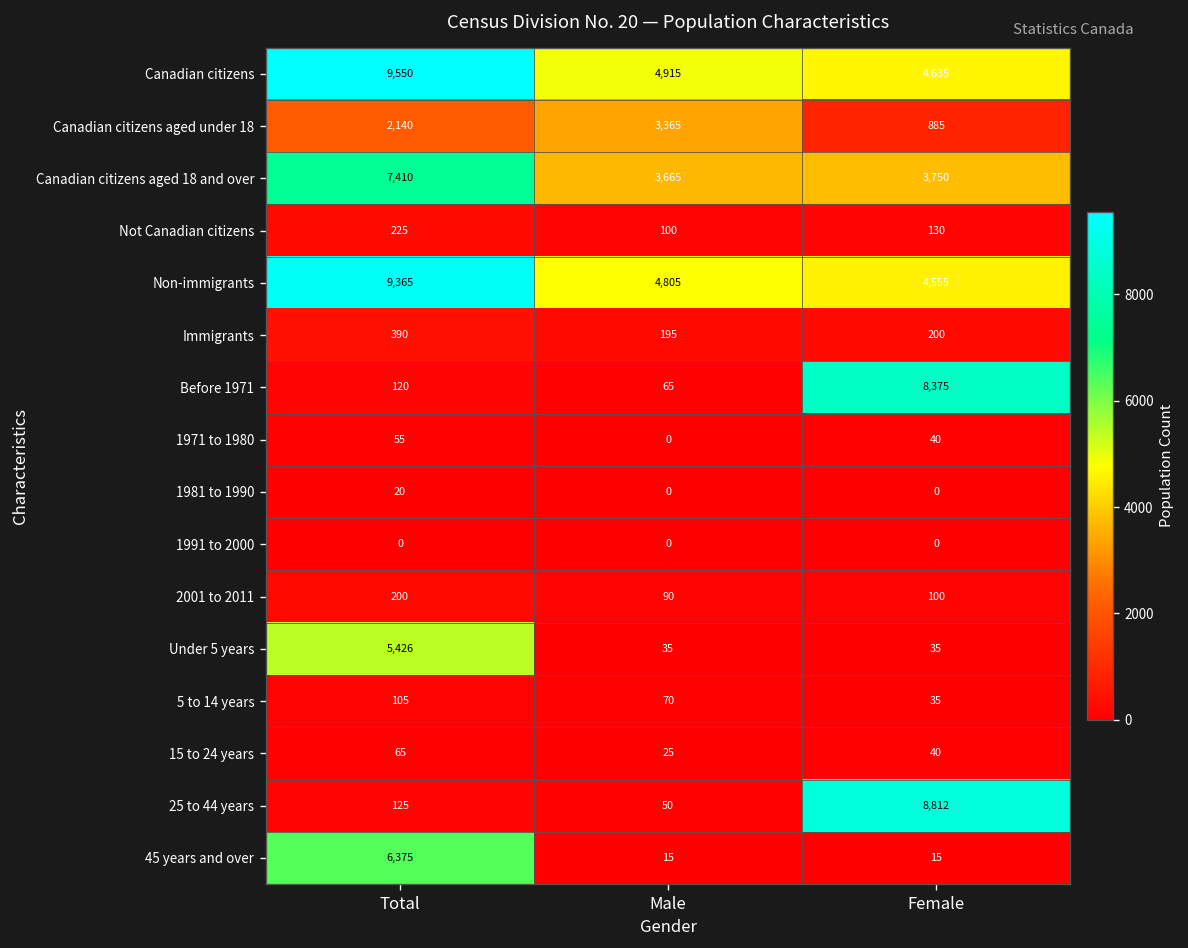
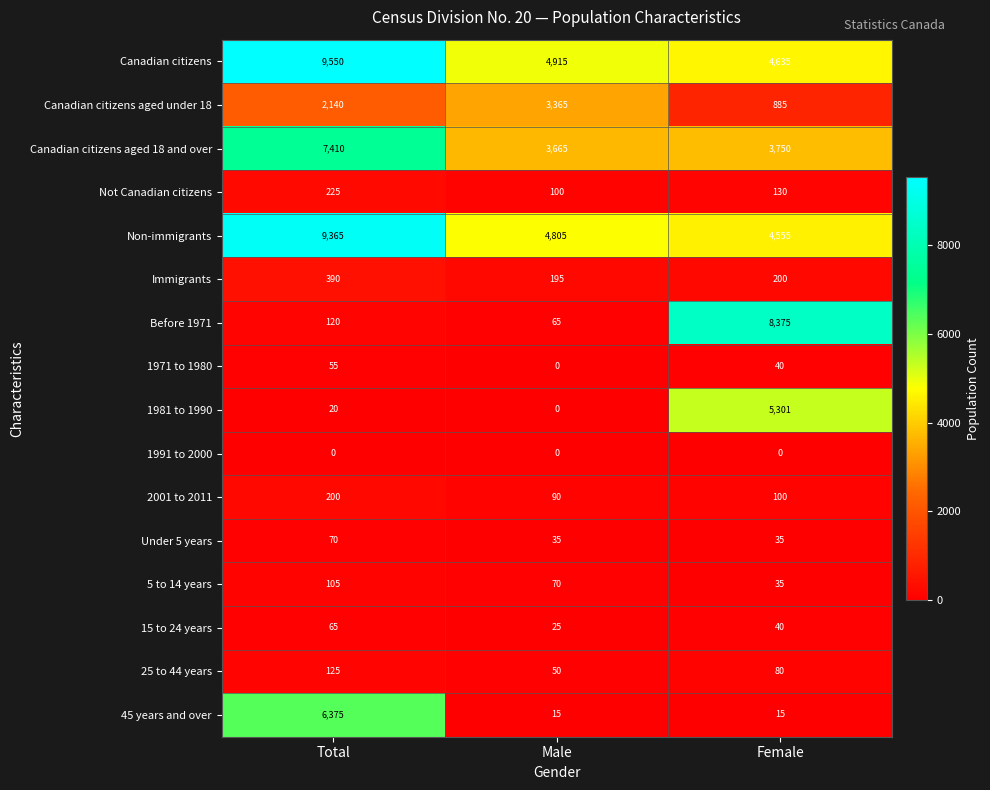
1981 to 1990, Female: 0 -> 5,301
Under 5 years, Total: 5,426 -> 70
25 to 44 years, Female: 8,812 -> 80
